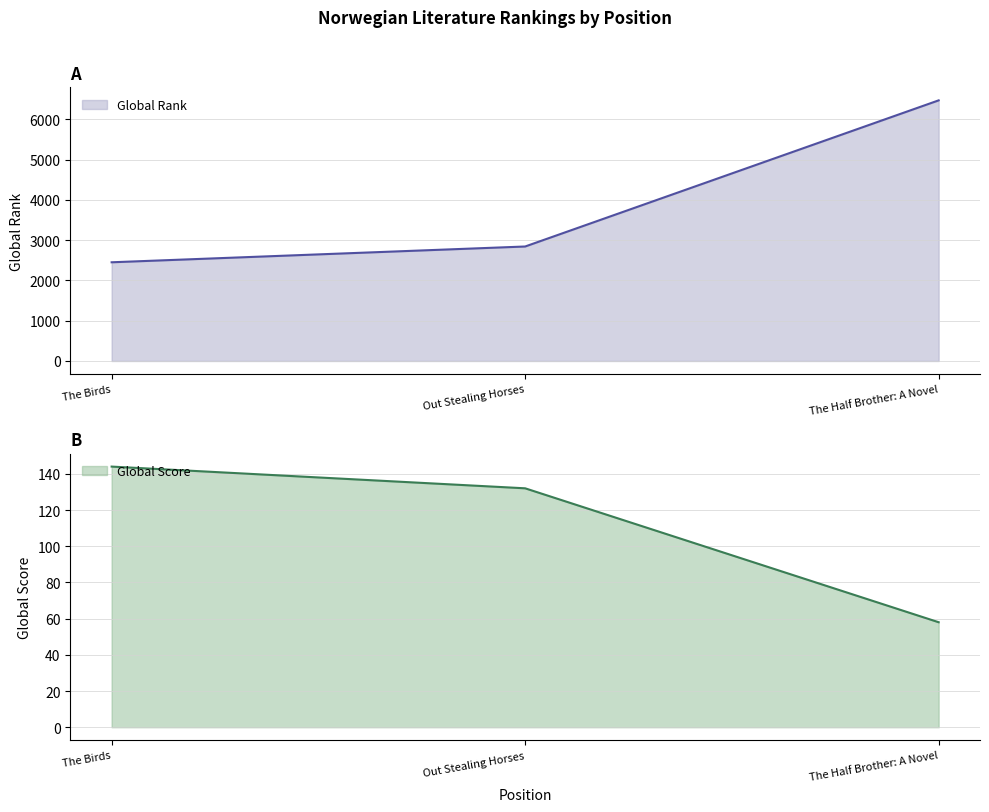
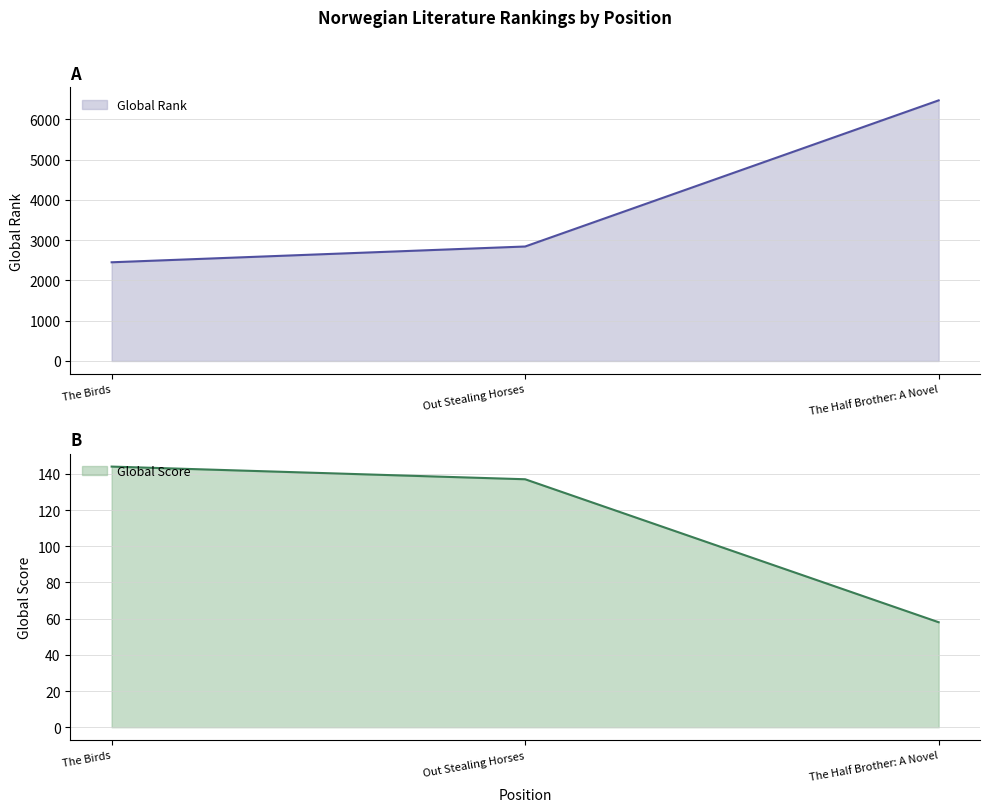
B, Out Stealing Horses: 132 -> 137
